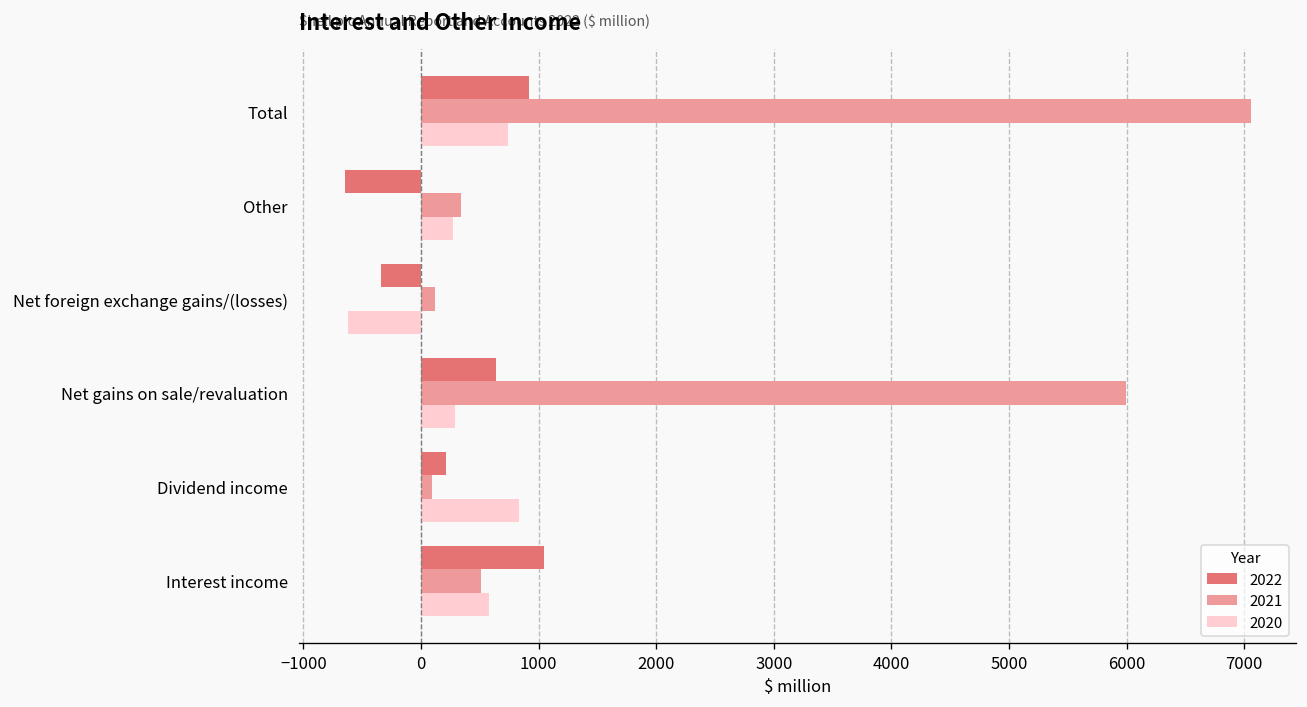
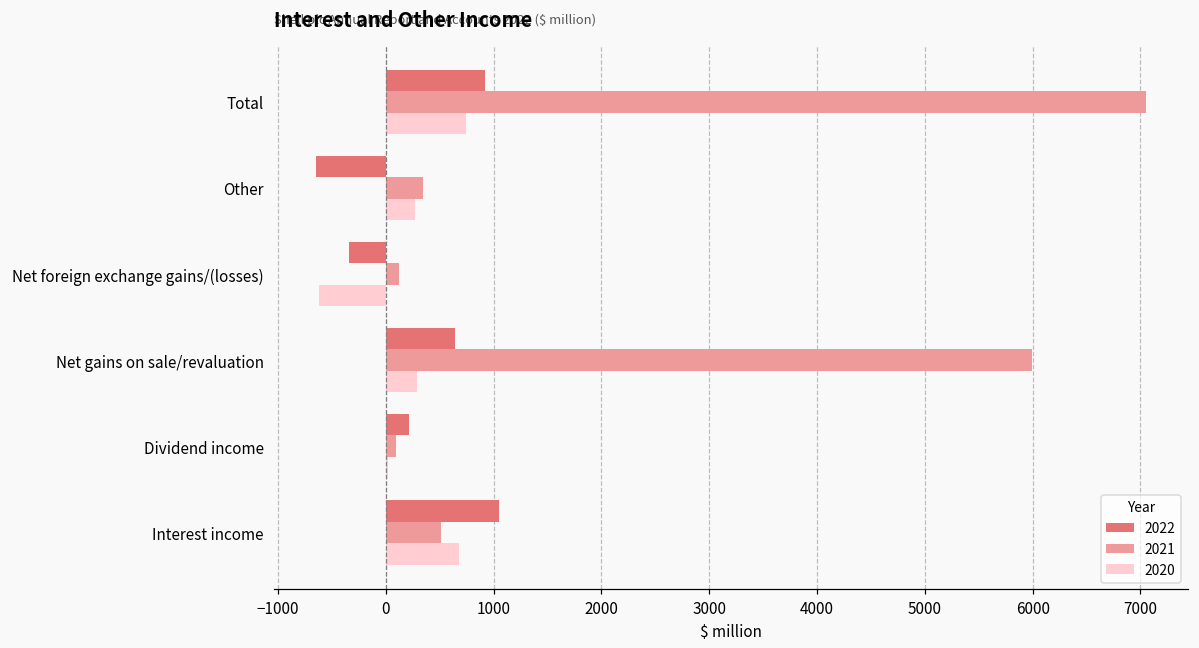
2020, Dividend income: 800 -> 0
2020, Interest income: 600 -> 700
